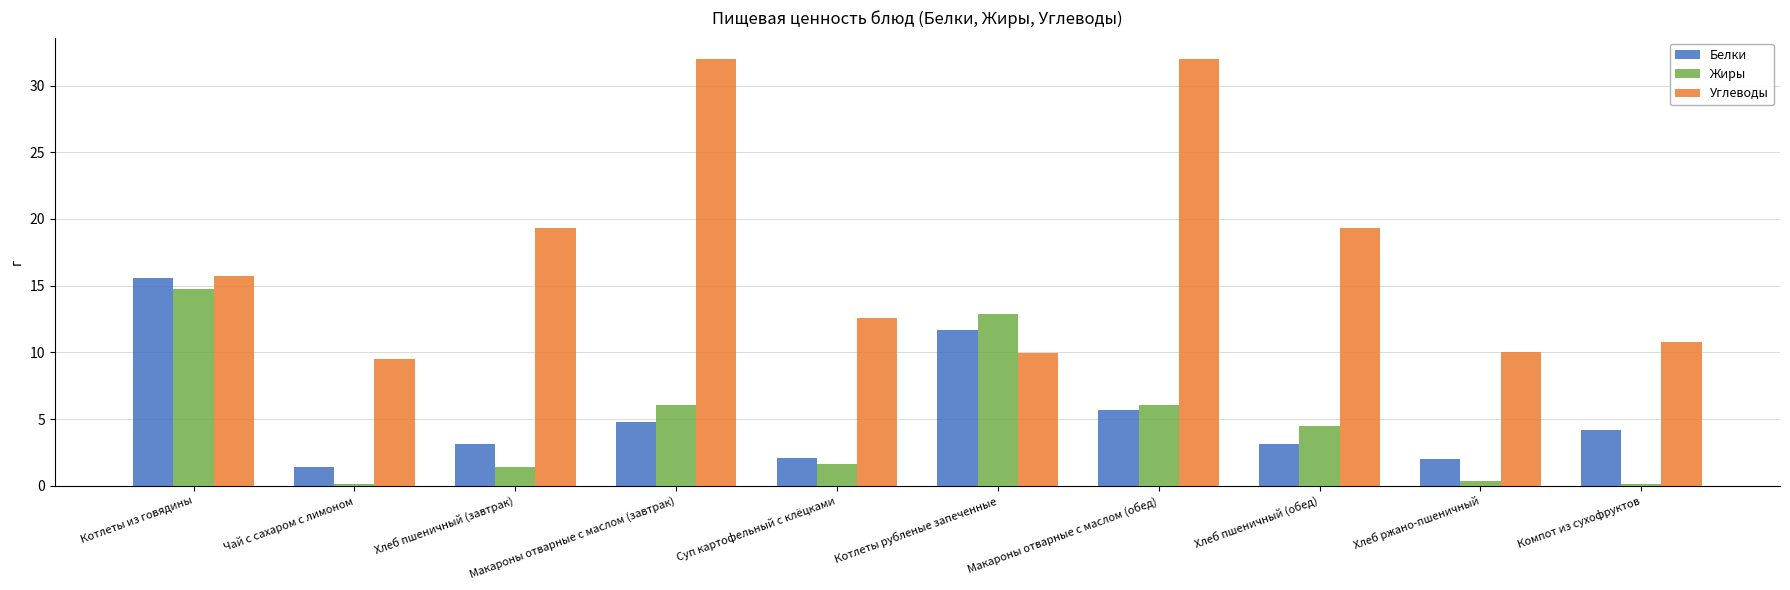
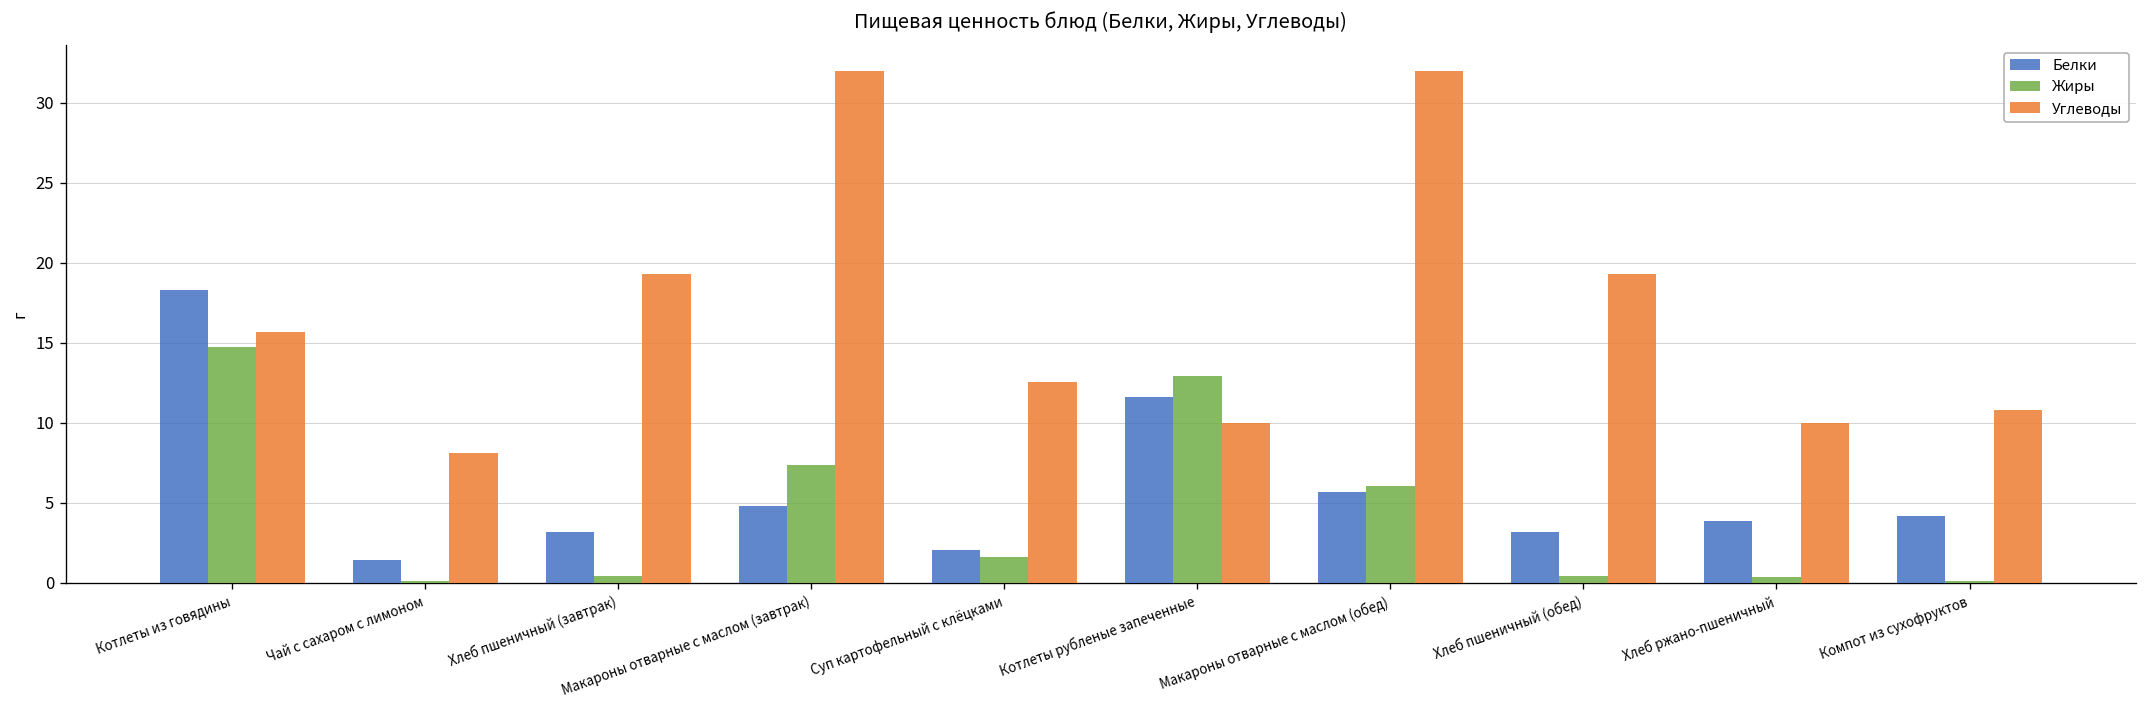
Белки, Котлеты из говядины: 15.6 -> 18.3
Углеводы, Чай с сахаром с лимоном: 9.5 -> 8.1
Жиры, Хлеб пшеничный (завтрак): 1.4 -> 0.4
Жиры, Макароны отварные с маслом (завтрак): 6.1 -> 7.4
Жиры, Хлеб пшеничный (обед): 4.5 -> 0.4
Белки, Хлеб ржано-пшеничный: 2.0 -> 3.9
